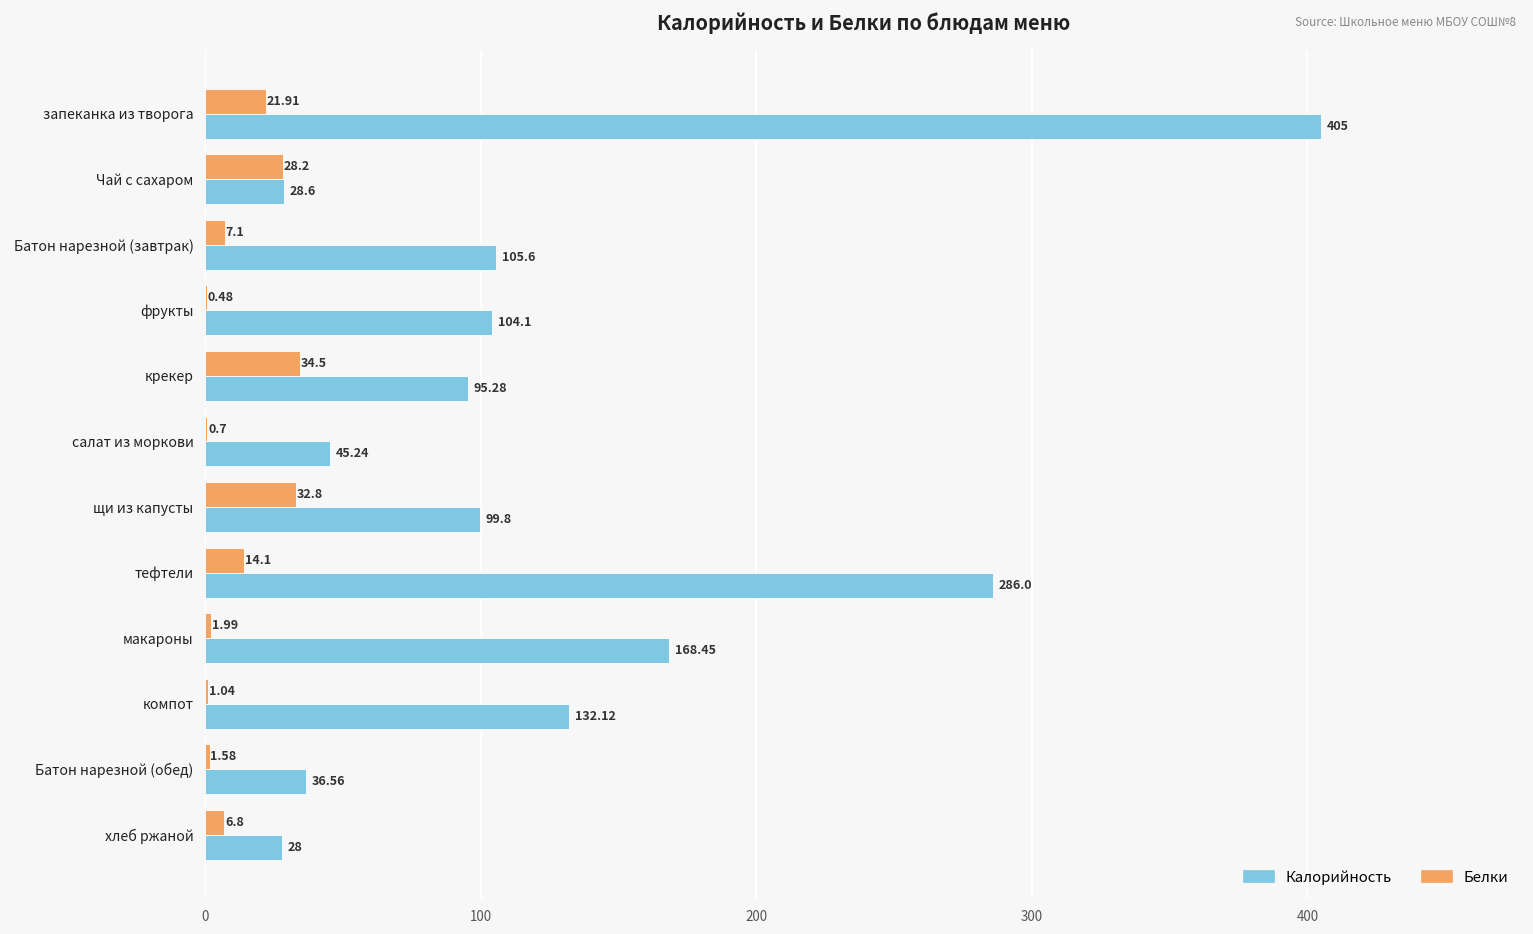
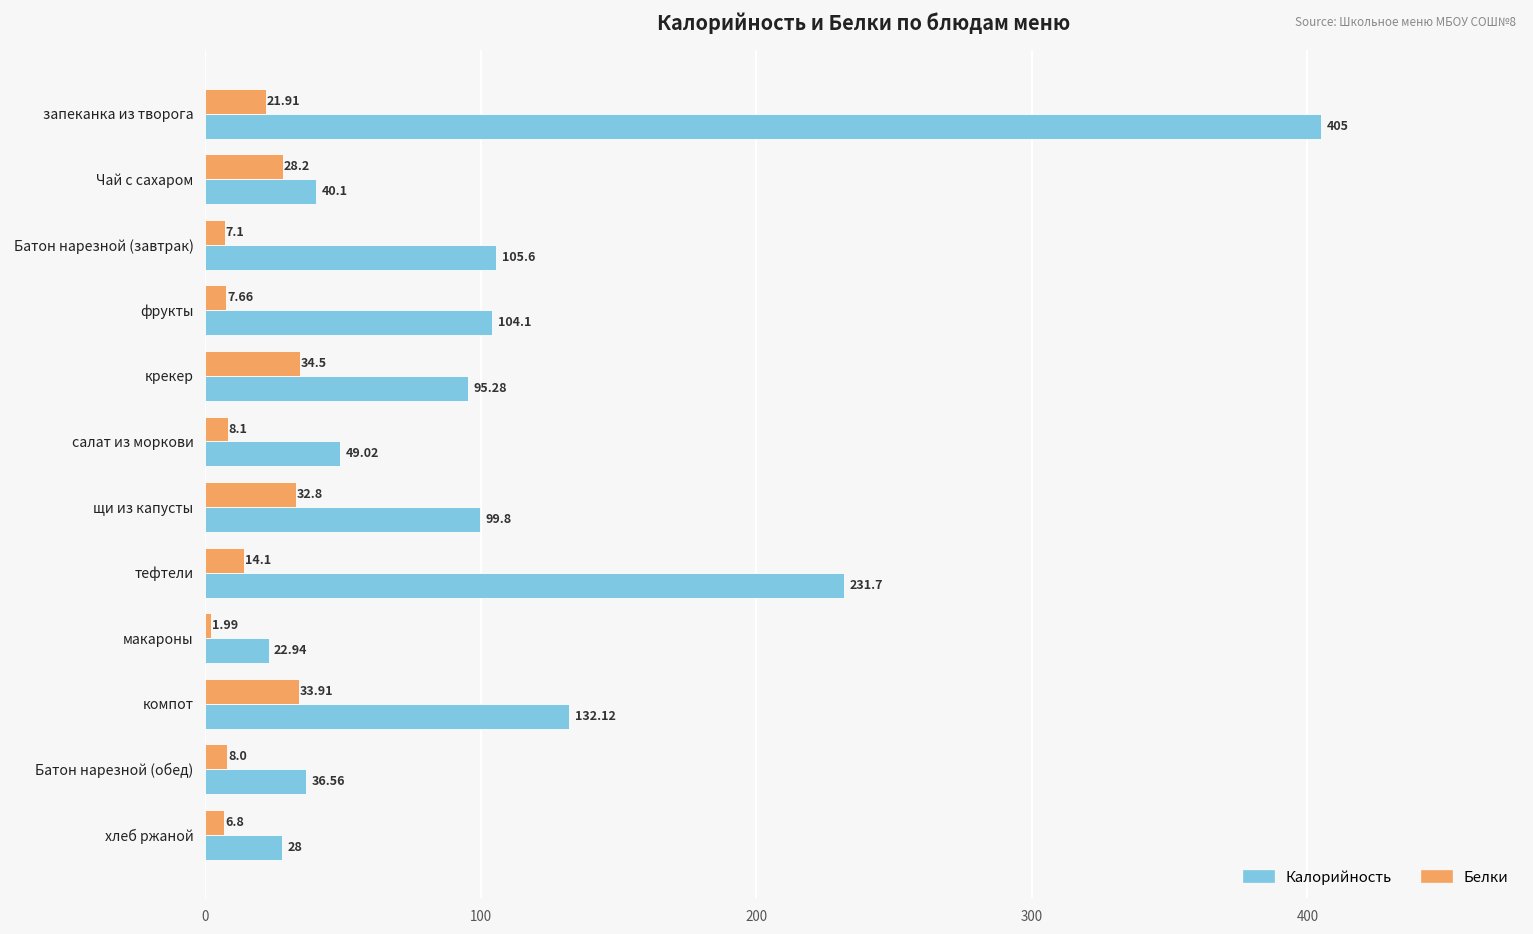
Калорийность, Чай с сахаром: 28.6 -> 40.1
Белки, фрукты: 0.48 -> 7.66
Белки, салат из моркови: 0.7 -> 8.1
Калорийность, салат из моркови: 45.24 -> 49.02
Калорийность, тефтели: 286.0 -> 231.7
Калорийность, макароны: 168.45 -> 22.94
Белки, компот: 1.04 -> 33.91
Белки, Батон нарезной (обед): 1.58 -> 8.0
